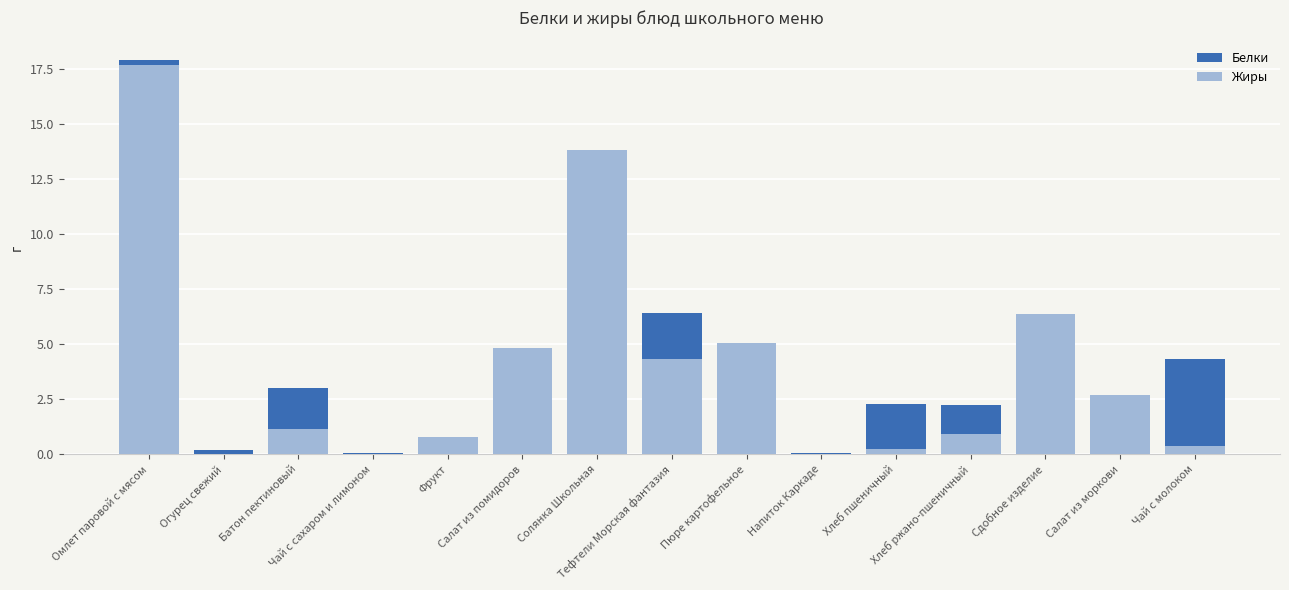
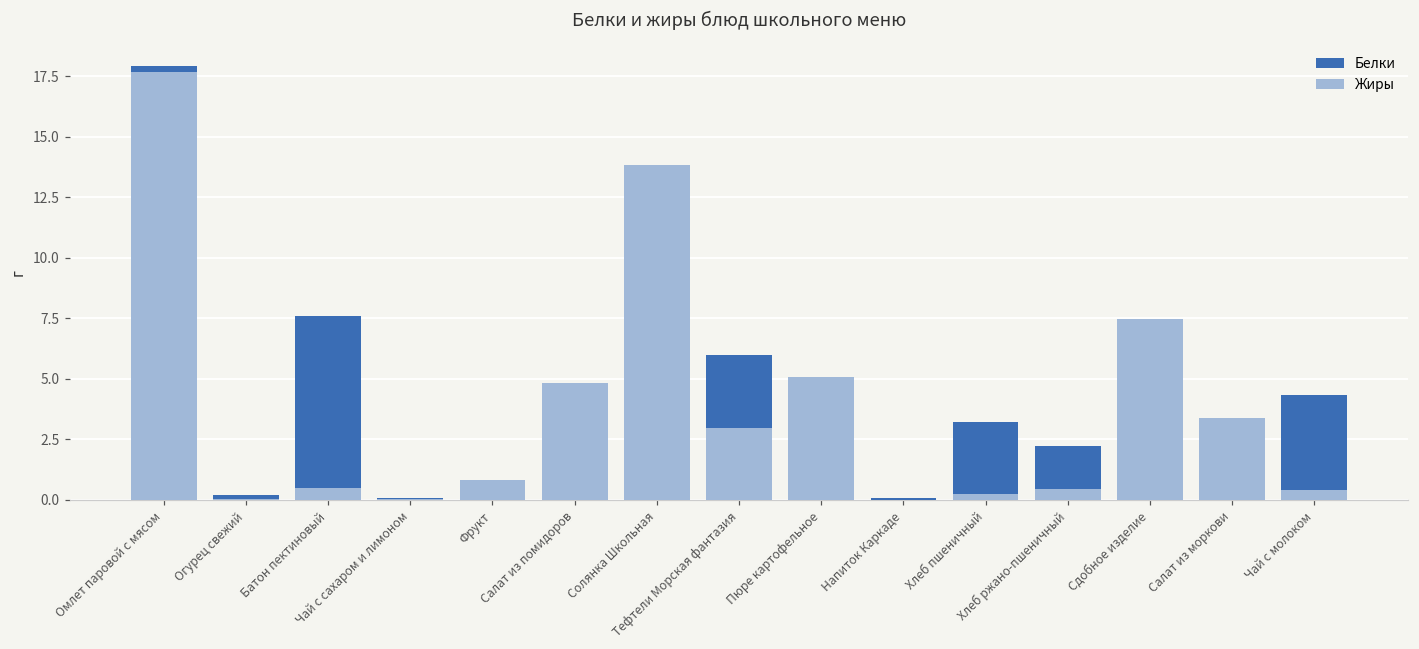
Белки, Батон пектиновый: 3.0 -> 7.6
Жиры, Батон пектиновый: 1.2 -> 0.5
Белки, Тефтели Морская фантазия: 6.4 -> 6.0
Жиры, Тефтели Морская фантазия: 4.3 -> 3.0
Белки, Хлеб пшеничный: 2.3 -> 3.2
Жиры, Хлеб ржано-пшеничный: 0.9 -> 0.4
Жиры, Сдобное изделие: 6.4 -> 7.5
Жиры, Салат из моркови: 2.7 -> 3.4
